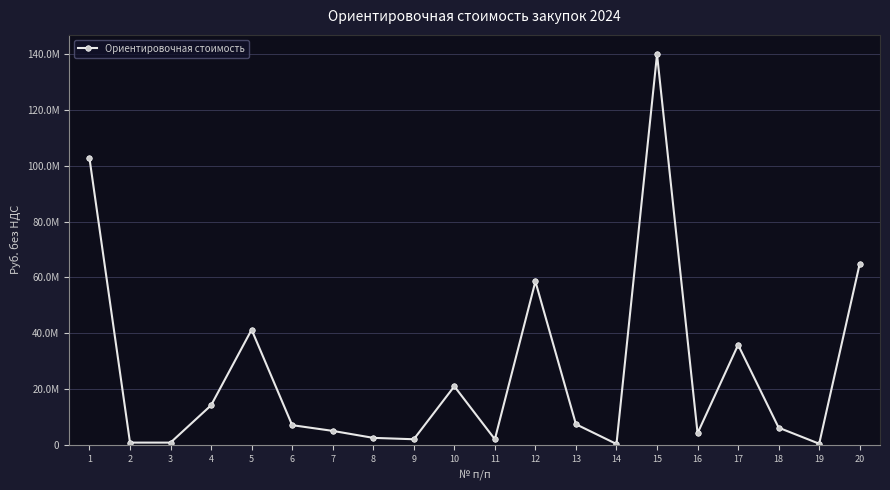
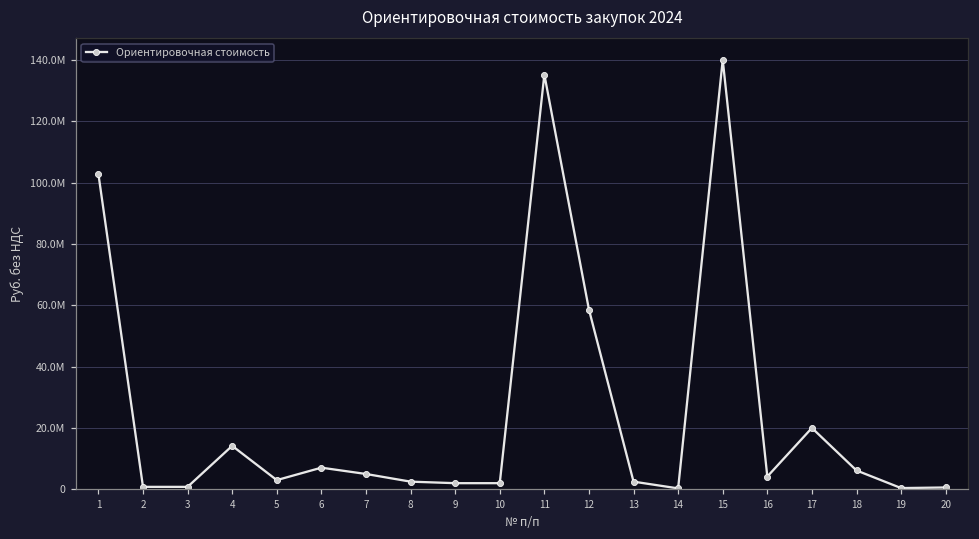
5: 41000000 -> 3000000
10: 21000000 -> 2000000
11: 2000000 -> 135000000
13: 7000000 -> 3000000
17: 36000000 -> 20000000
20: 65000000 -> 1000000
